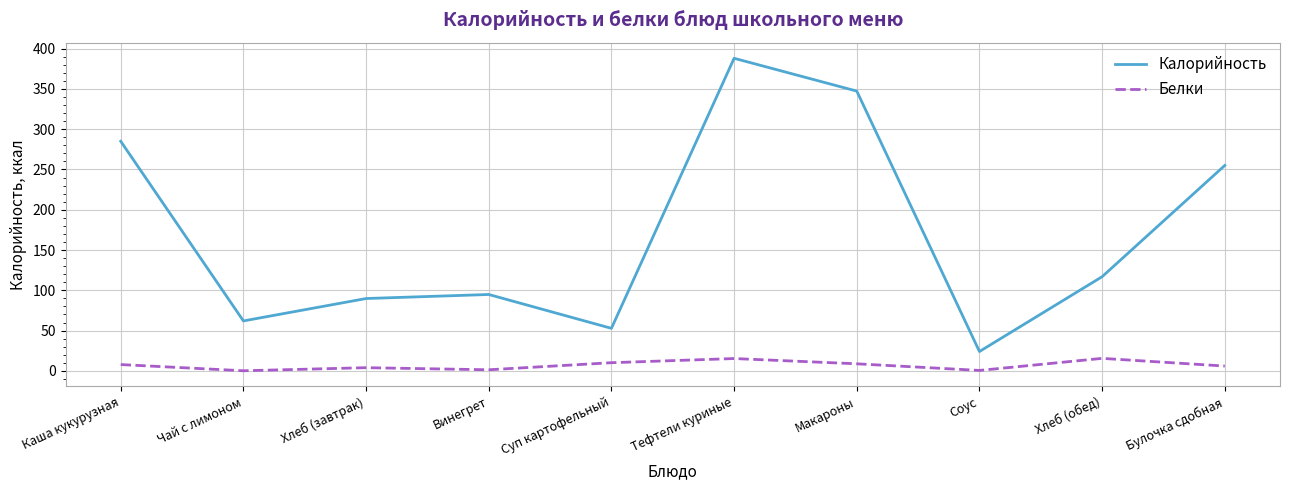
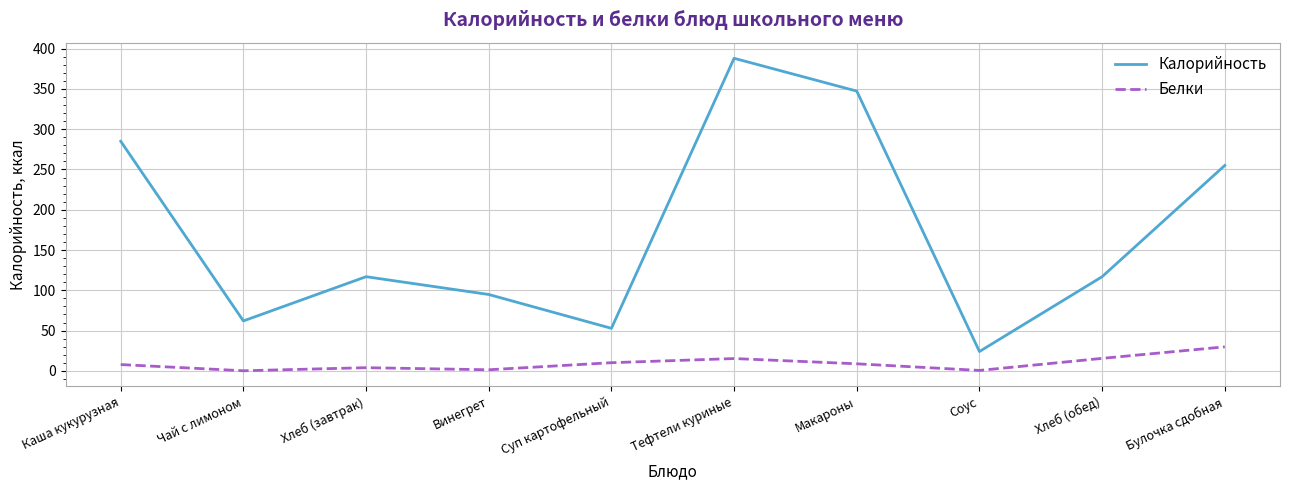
Калорийность, Хлеб (завтрак): 90 -> 120
Белки, Булочка сдобная: 10 -> 30
